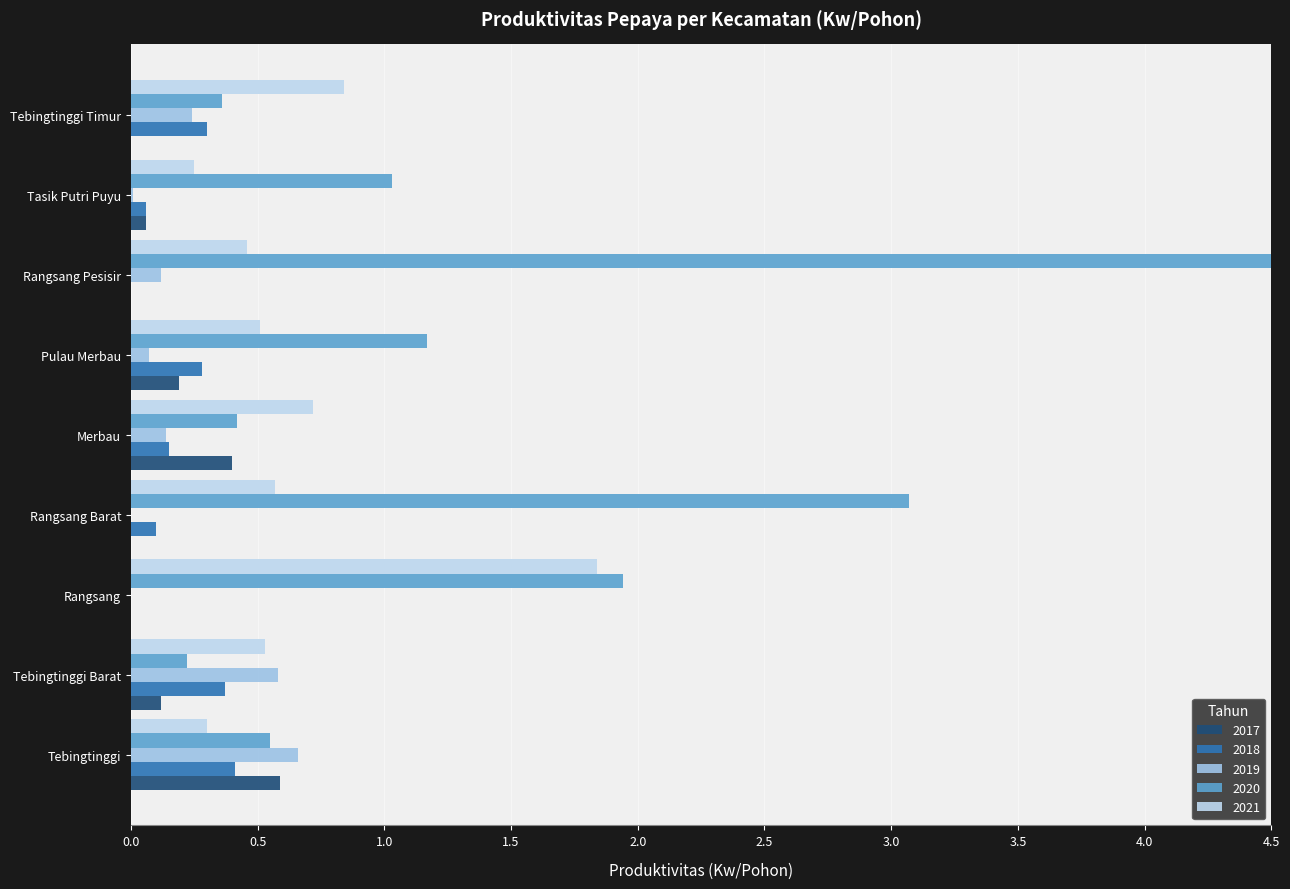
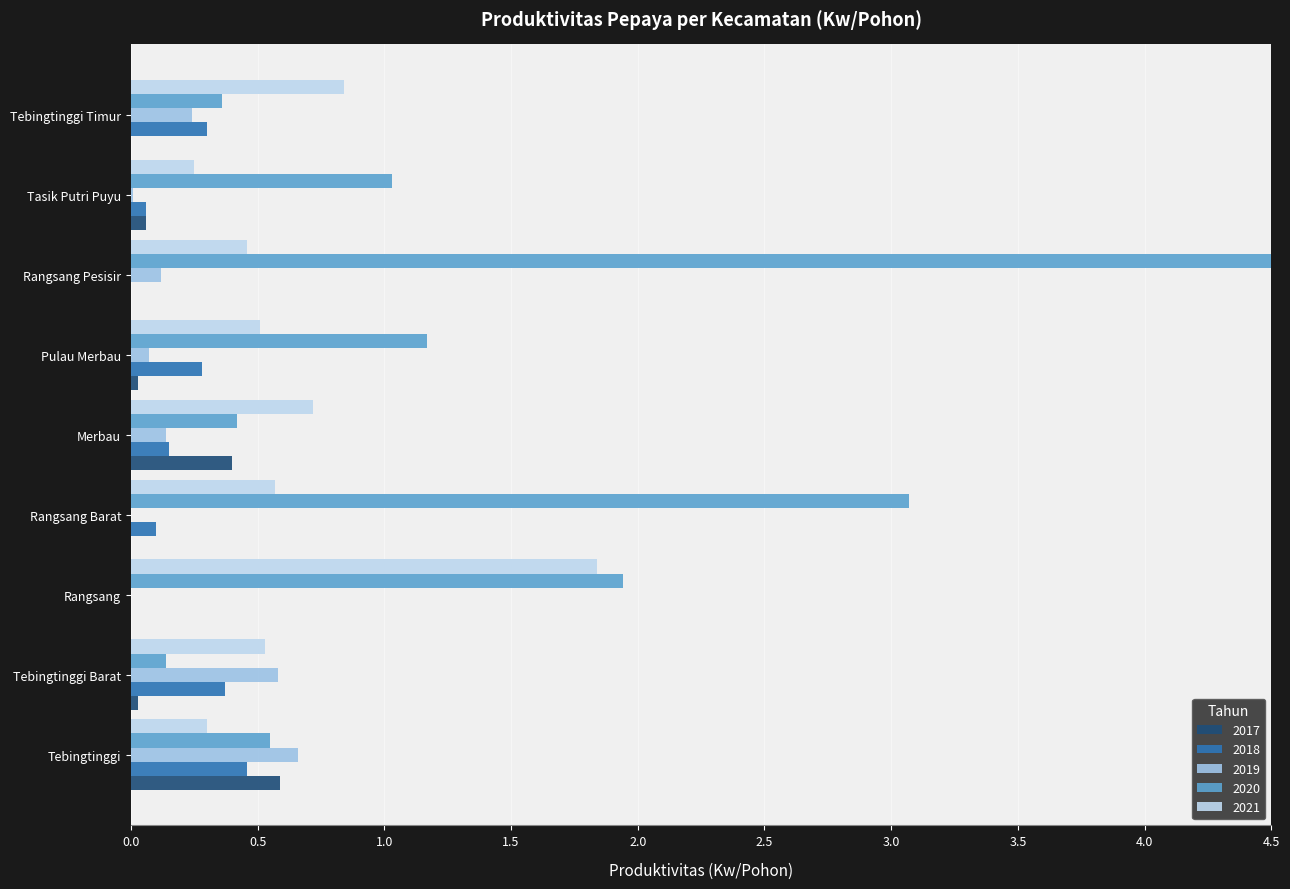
2017, Pulau Merbau: 0.19 -> 0.03
2020, Tebingtinggi Barat: 0.22 -> 0.14
2017, Tebingtinggi Barat: 0.12 -> 0.03
2018, Tebingtinggi: 0.41 -> 0.46
